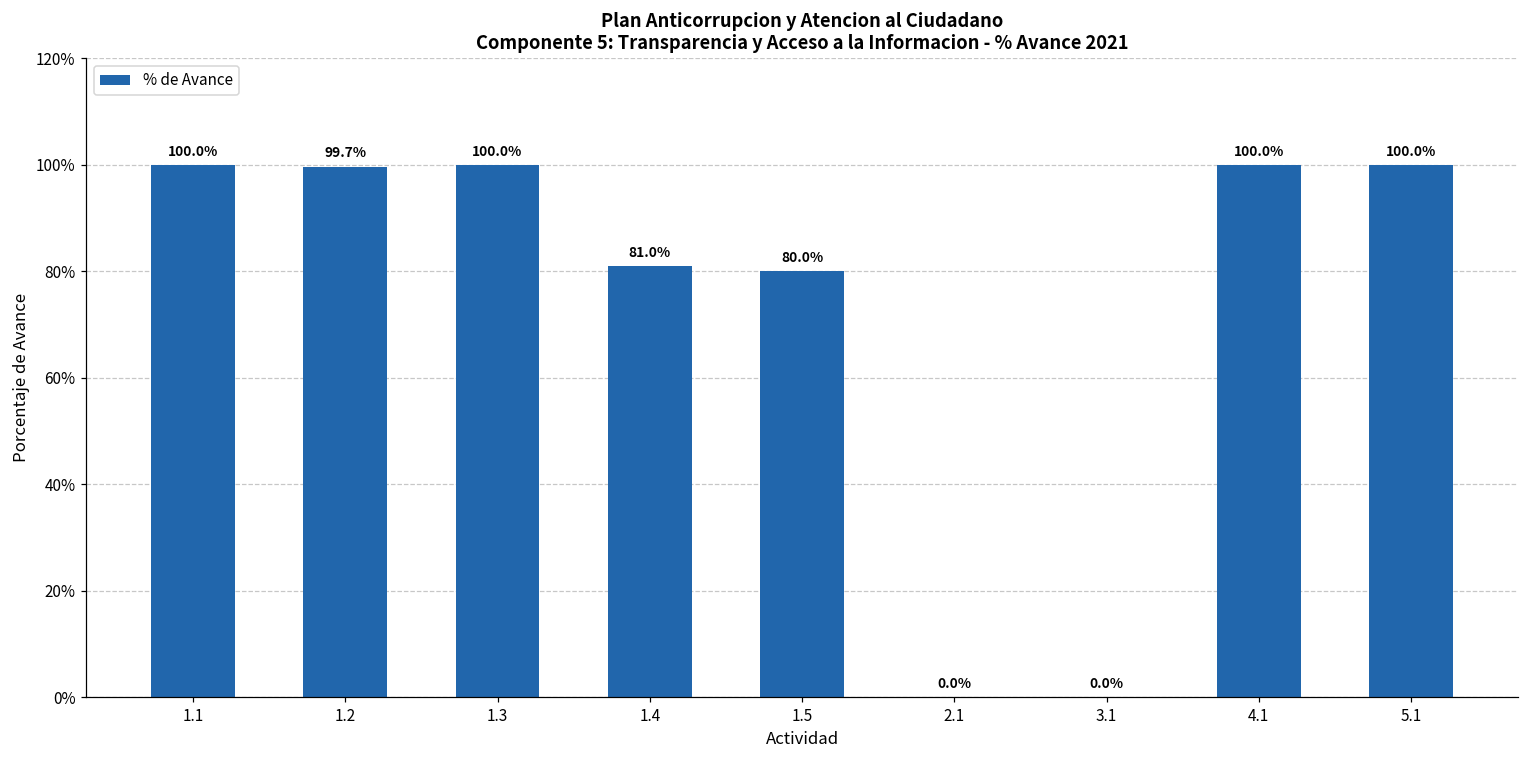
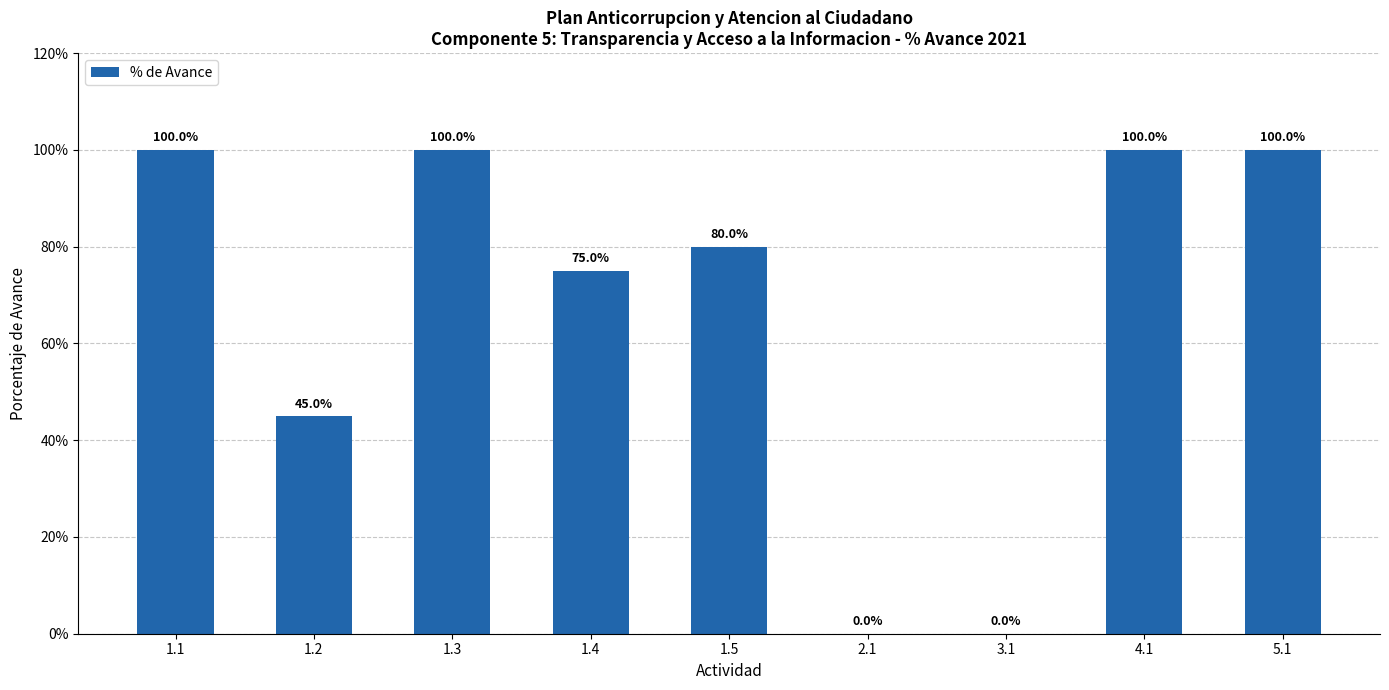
1.2: 99.7% -> 45.0%
1.4: 81.0% -> 75.0%
